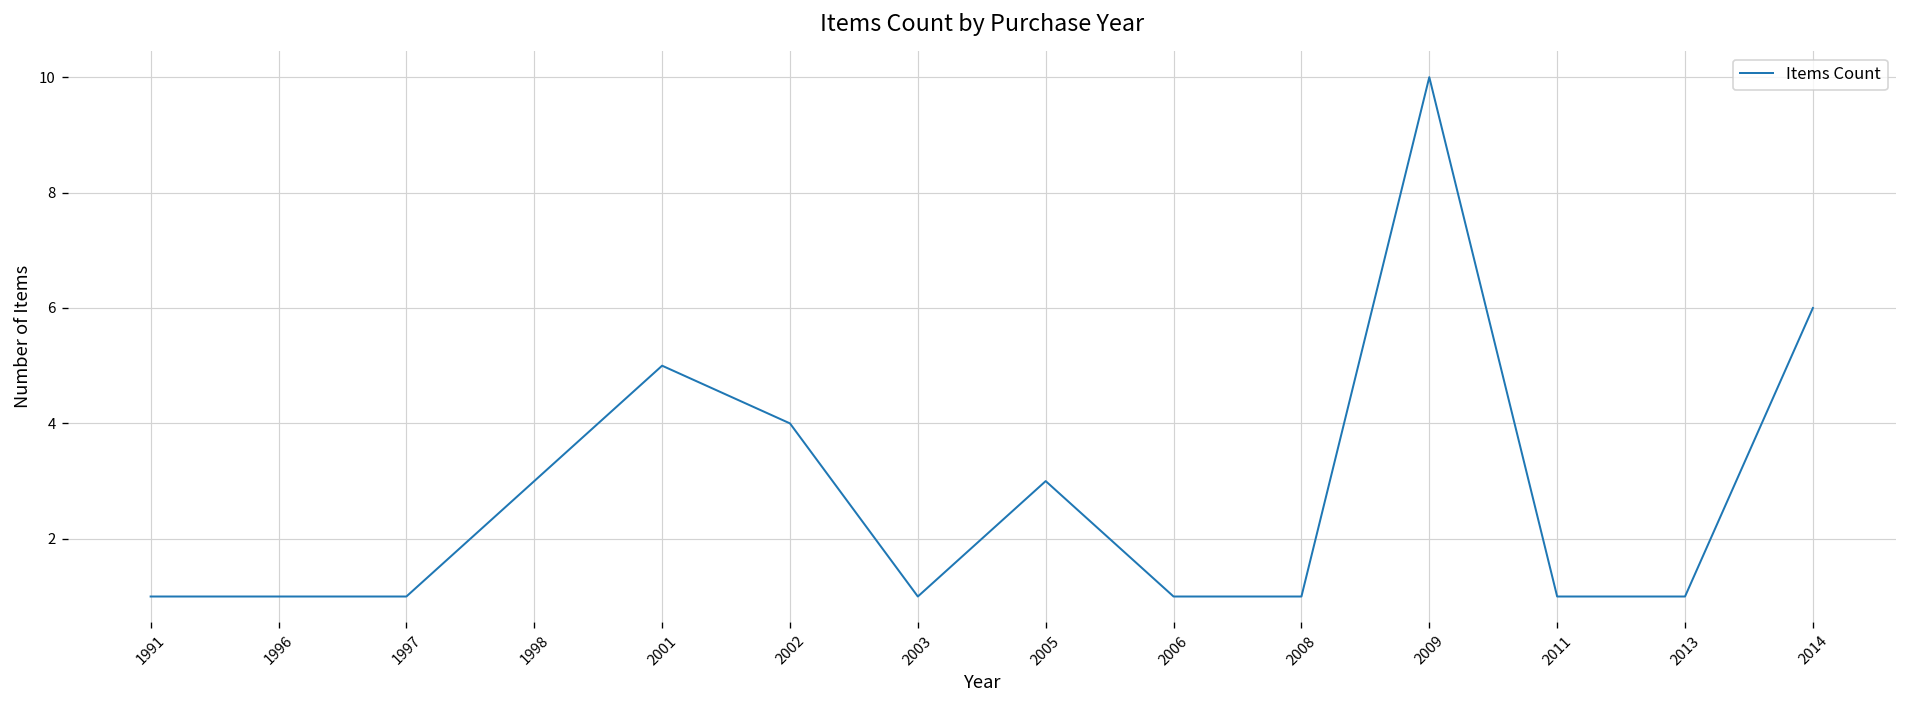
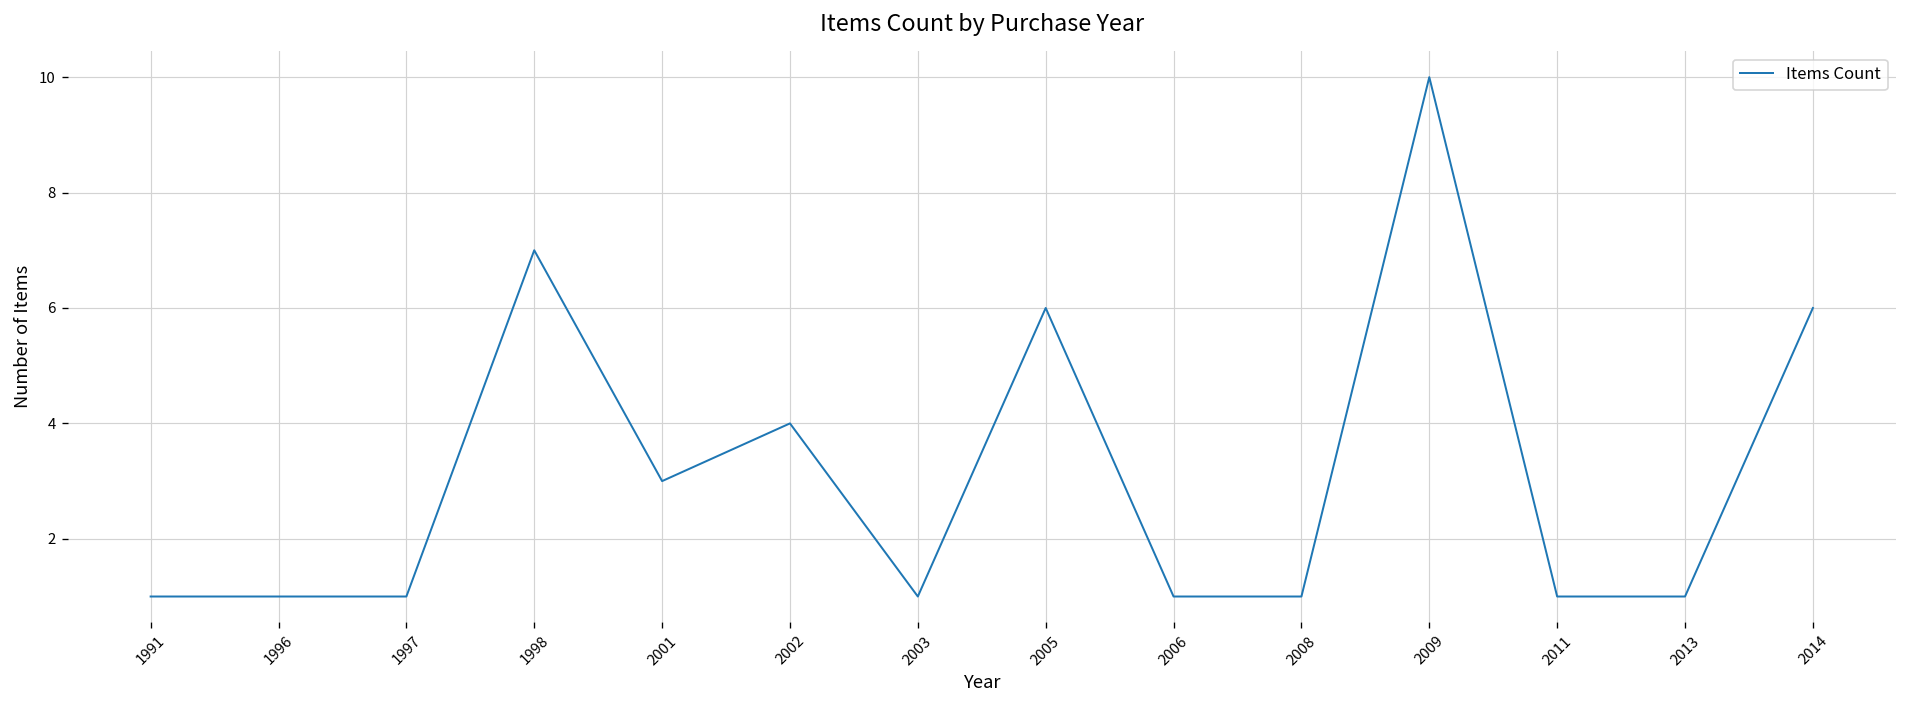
1998: 3 -> 7
2001: 5 -> 3
2005: 3 -> 6
